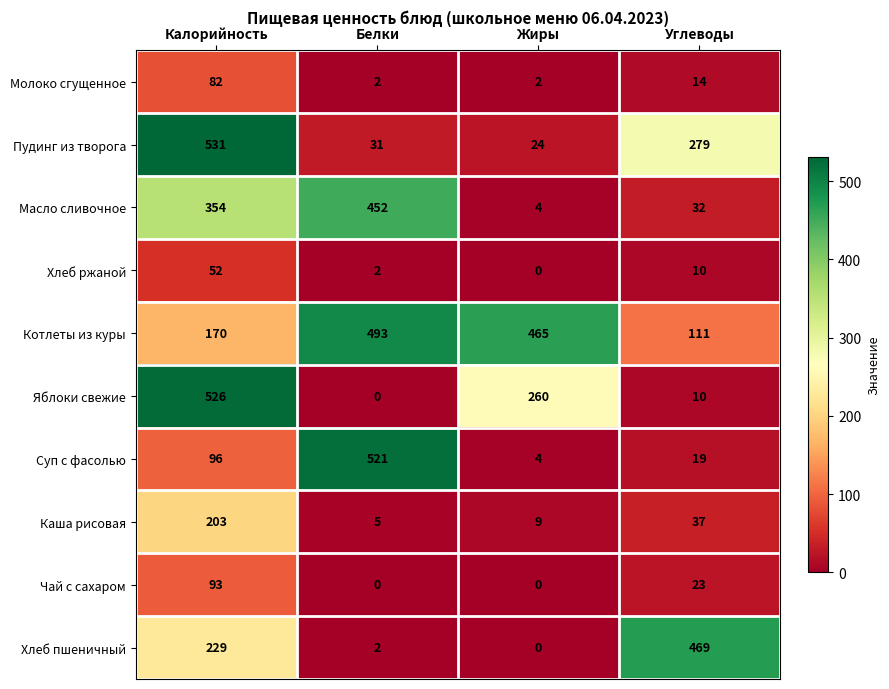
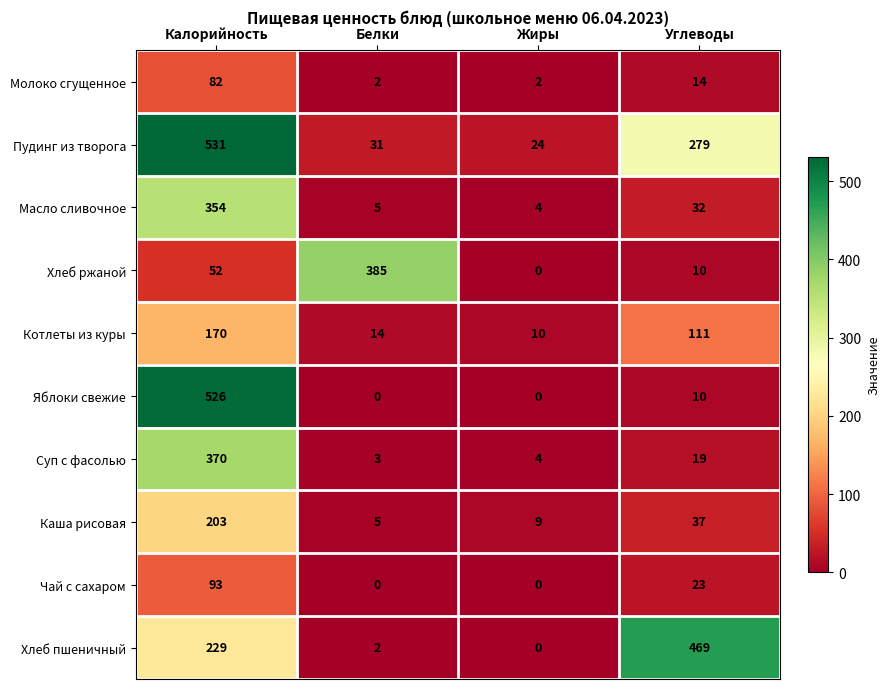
Масло сливочное, Белки: 452 -> 5
Хлеб ржаной, Белки: 2 -> 385
Котлеты из куры, Белки: 493 -> 14
Котлеты из куры, Жиры: 465 -> 10
Яблоки свежие, Жиры: 260 -> 0
Суп с фасолью, Калорийность: 96 -> 370
Суп с фасолью, Белки: 521 -> 3
